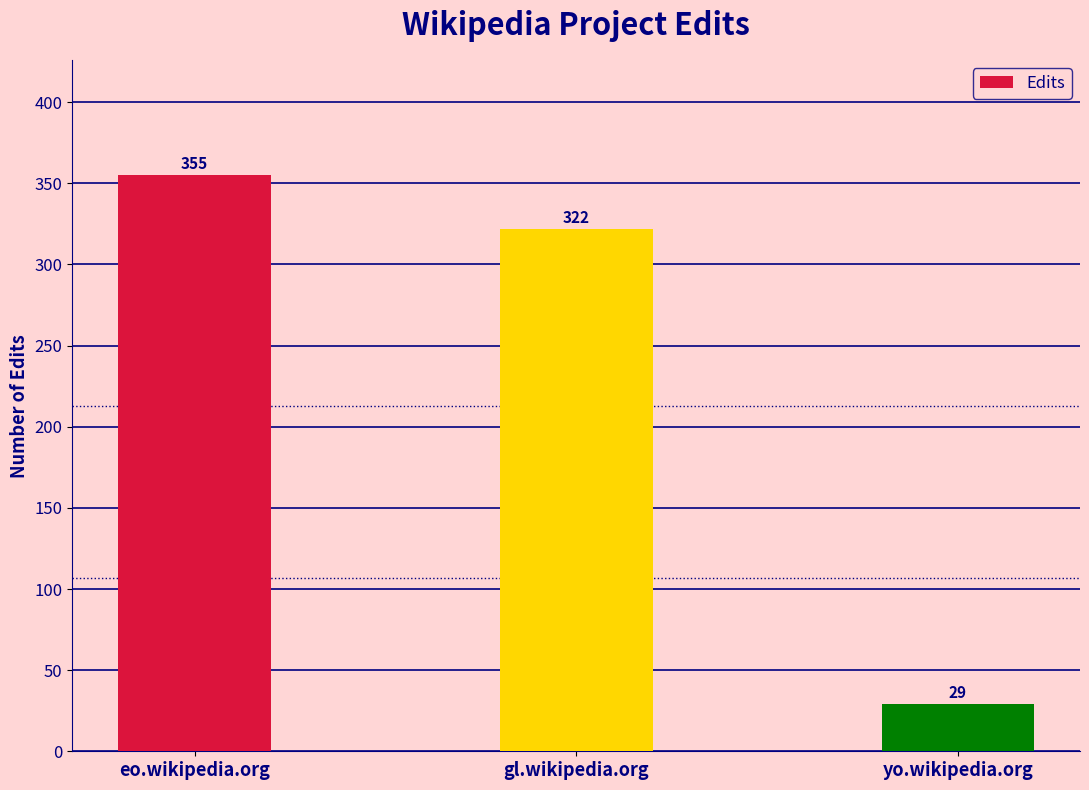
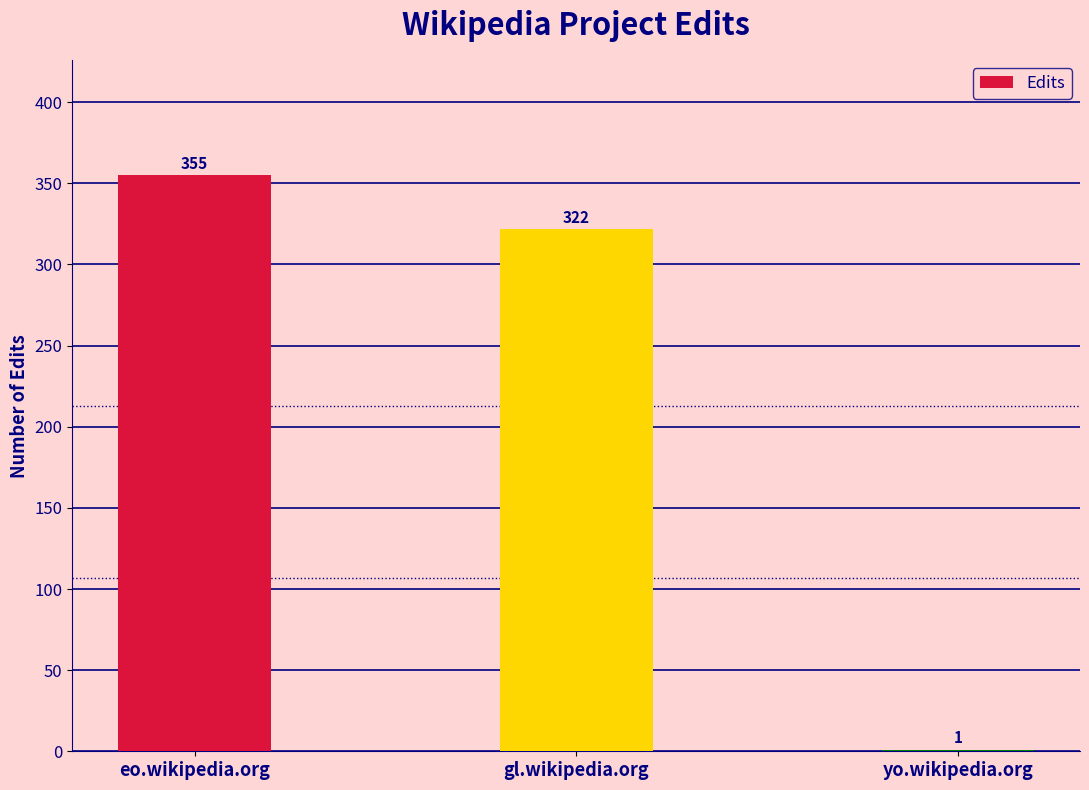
yo.wikipedia.org: 29 -> 1
